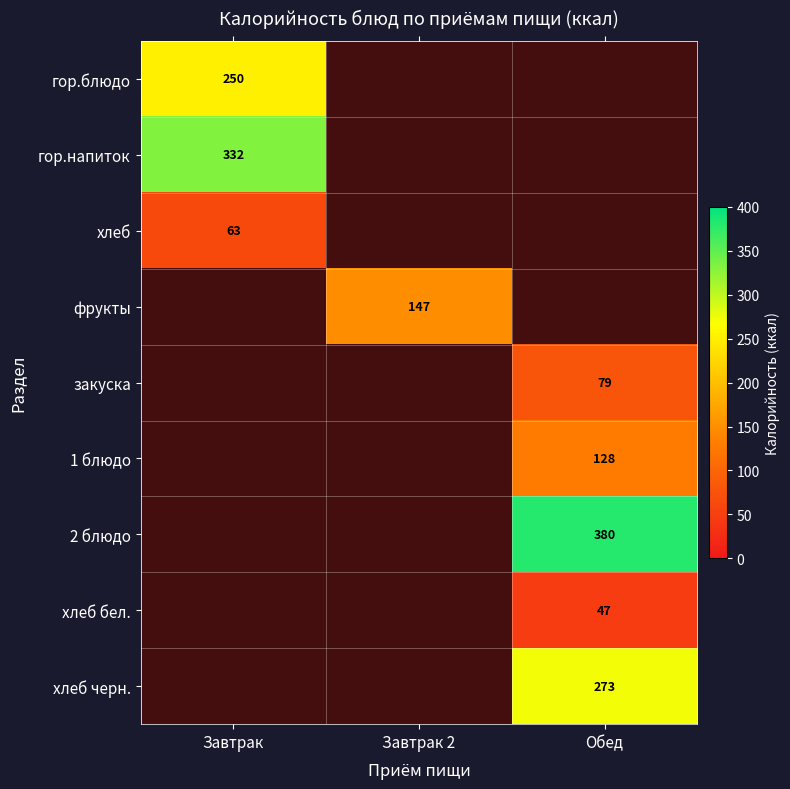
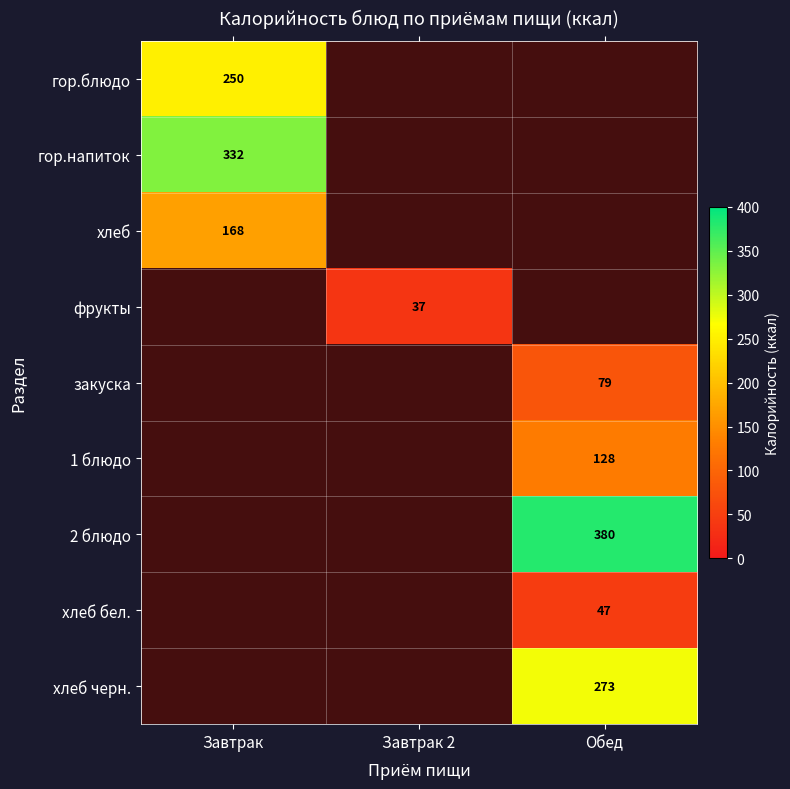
хлеб, Завтрак: 63 -> 168
фрукты, Завтрак 2: 147 -> 37
